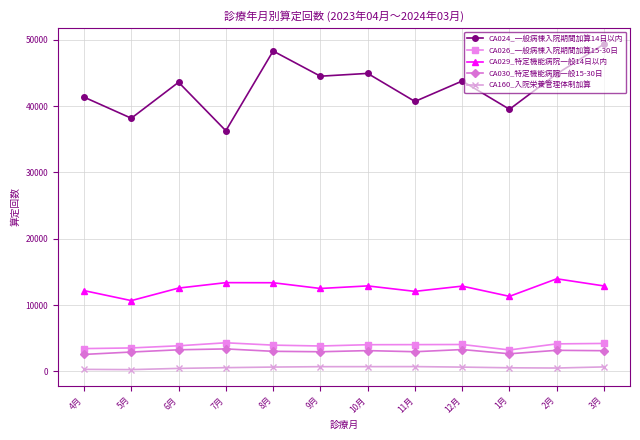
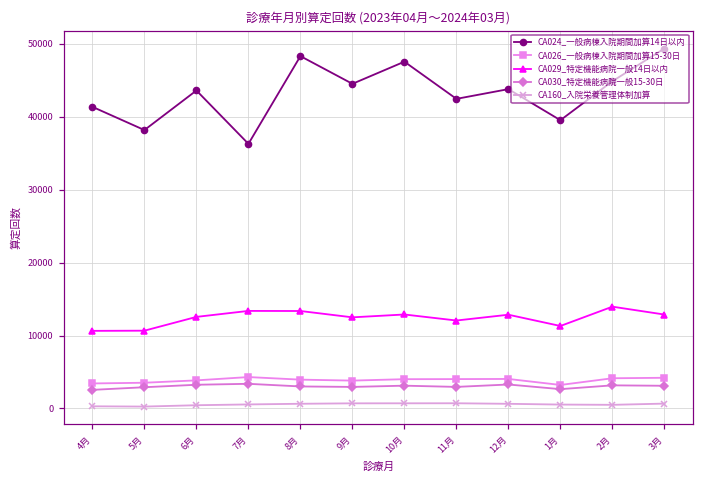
CA029_特定機能病院一般14日以内, 4月: 12000 -> 11000
CA024_一般病棟入院期間加算14日以内, 10月: 45000 -> 48000
CA024_一般病棟入院期間加算14日以内, 11月: 41000 -> 42000
